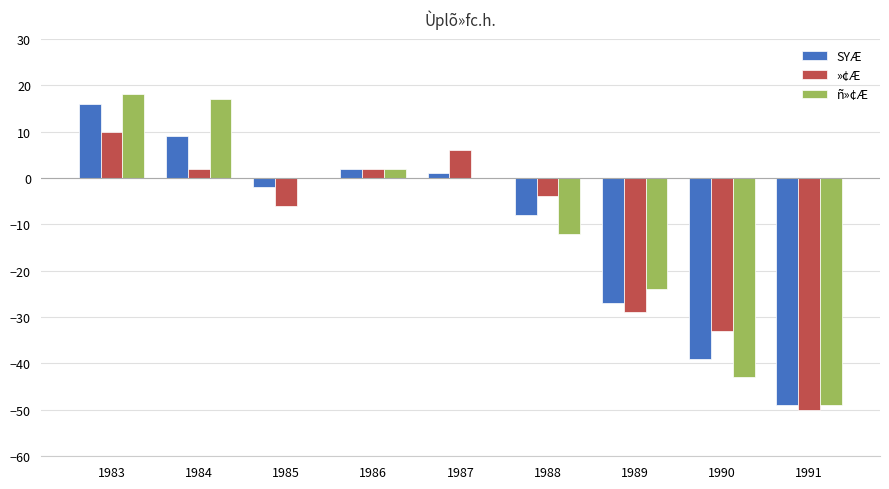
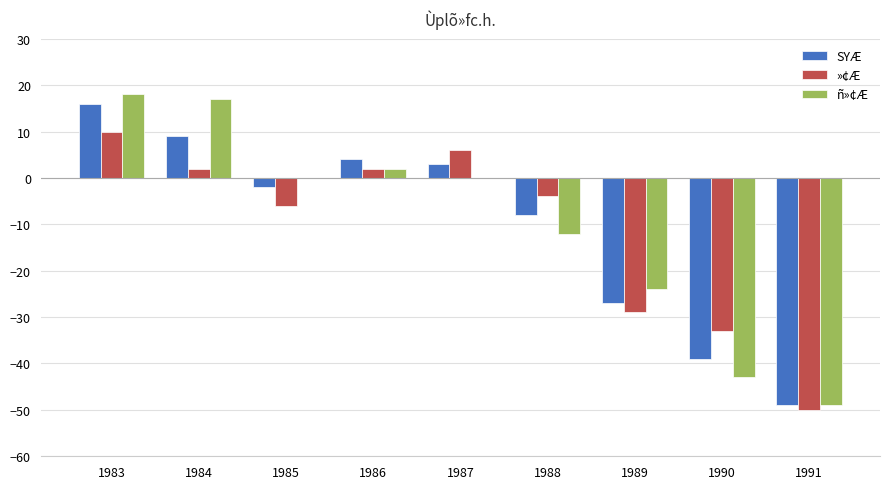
SYÆ, 1986: 2 -> 4
SYÆ, 1987: 1 -> 3
